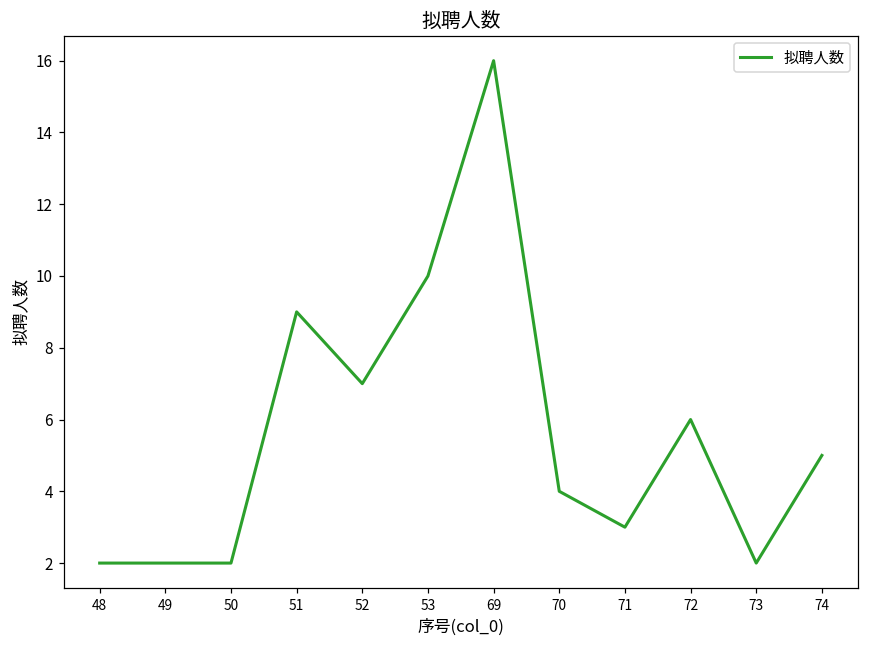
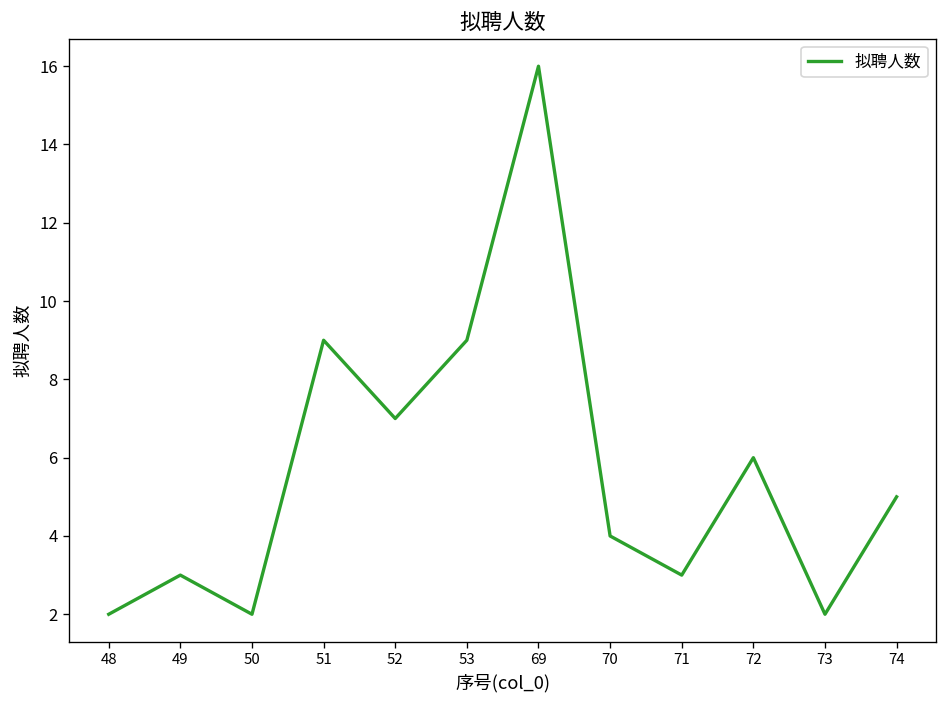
49: 2 -> 3
53: 10 -> 9
